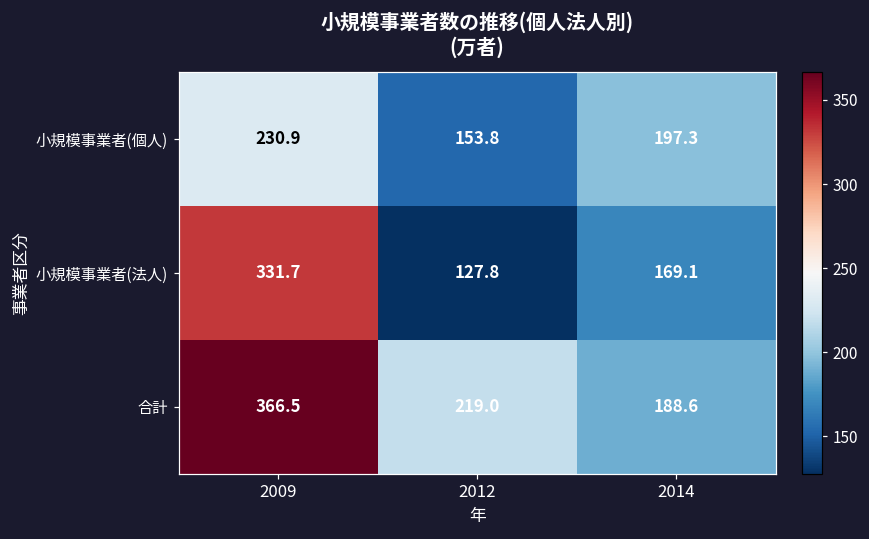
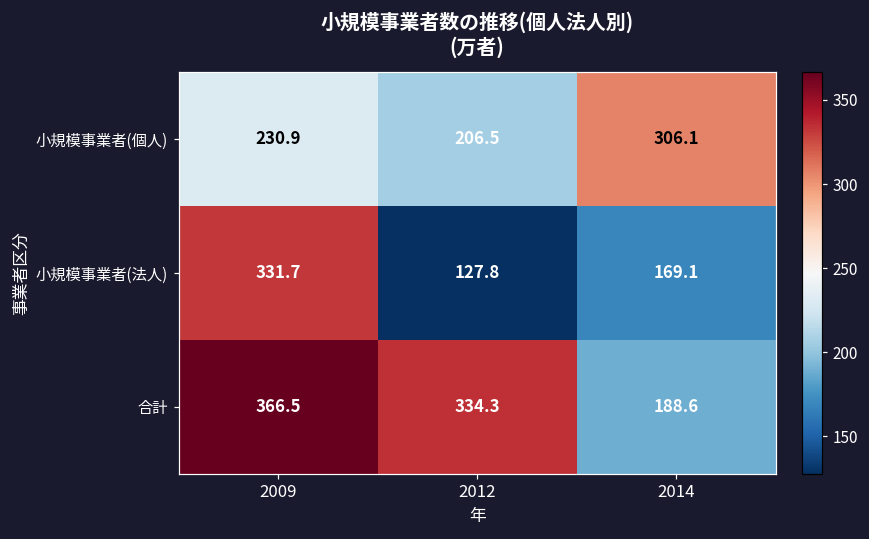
小規模事業者(個人), 2012: 153.8 -> 206.5
小規模事業者(個人), 2014: 197.3 -> 306.1
合計, 2012: 219.0 -> 334.3
